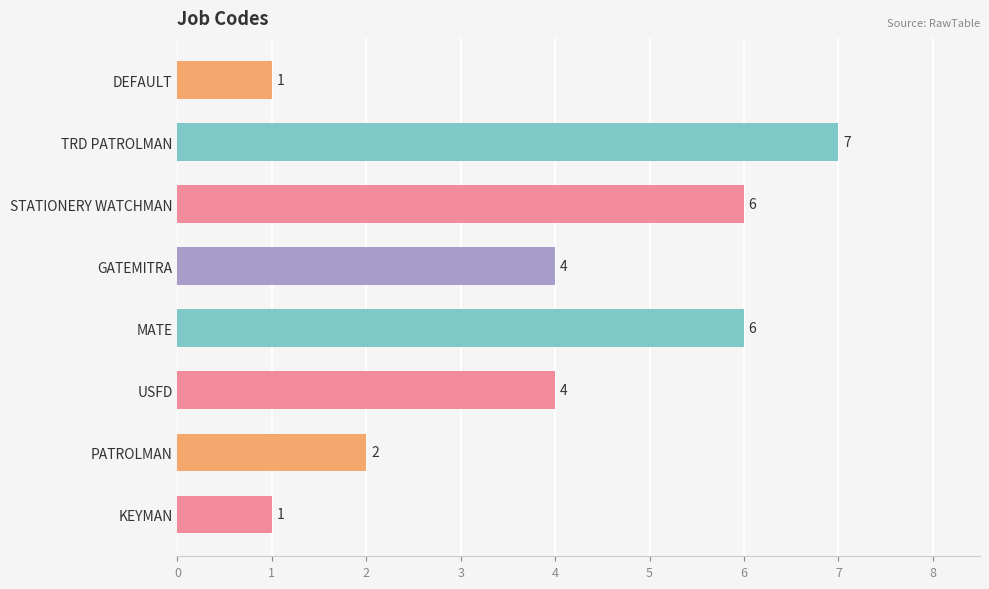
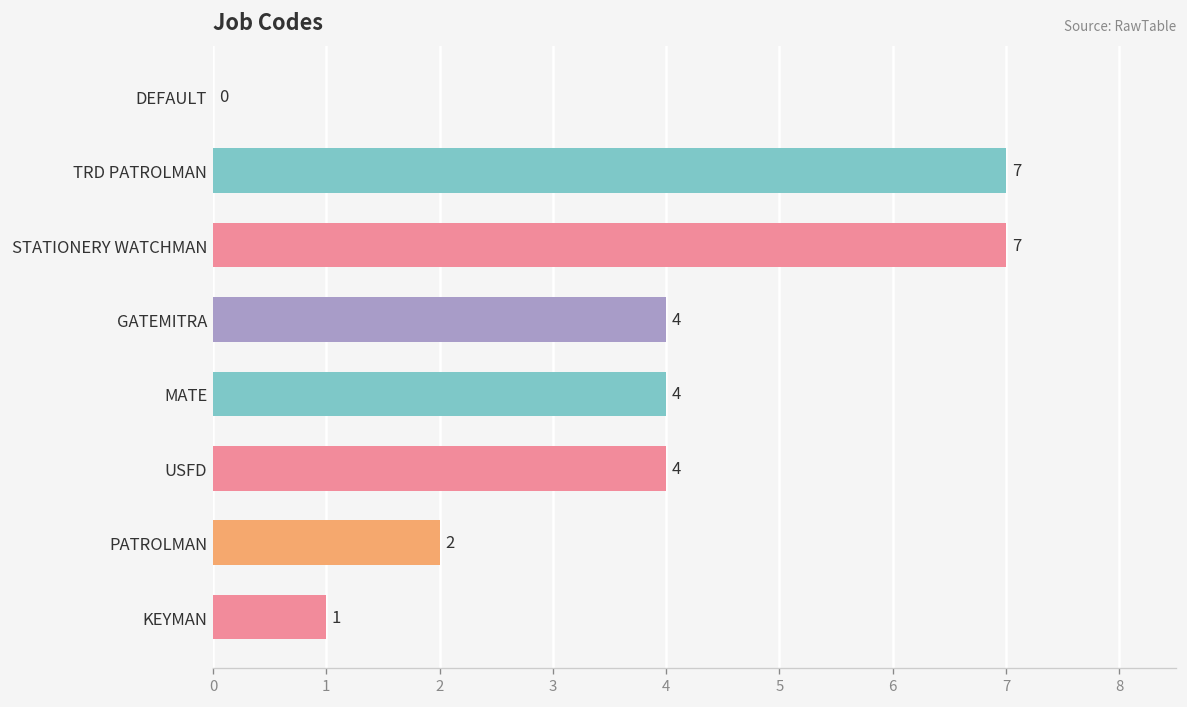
DEFAULT: 1 -> 0
STATIONERY WATCHMAN: 6 -> 7
MATE: 6 -> 4
